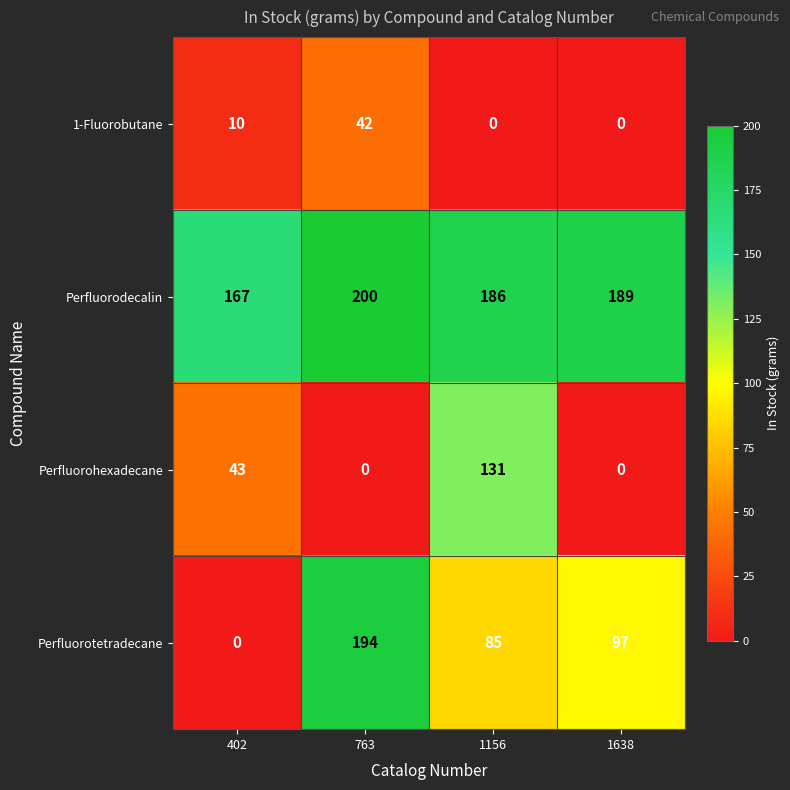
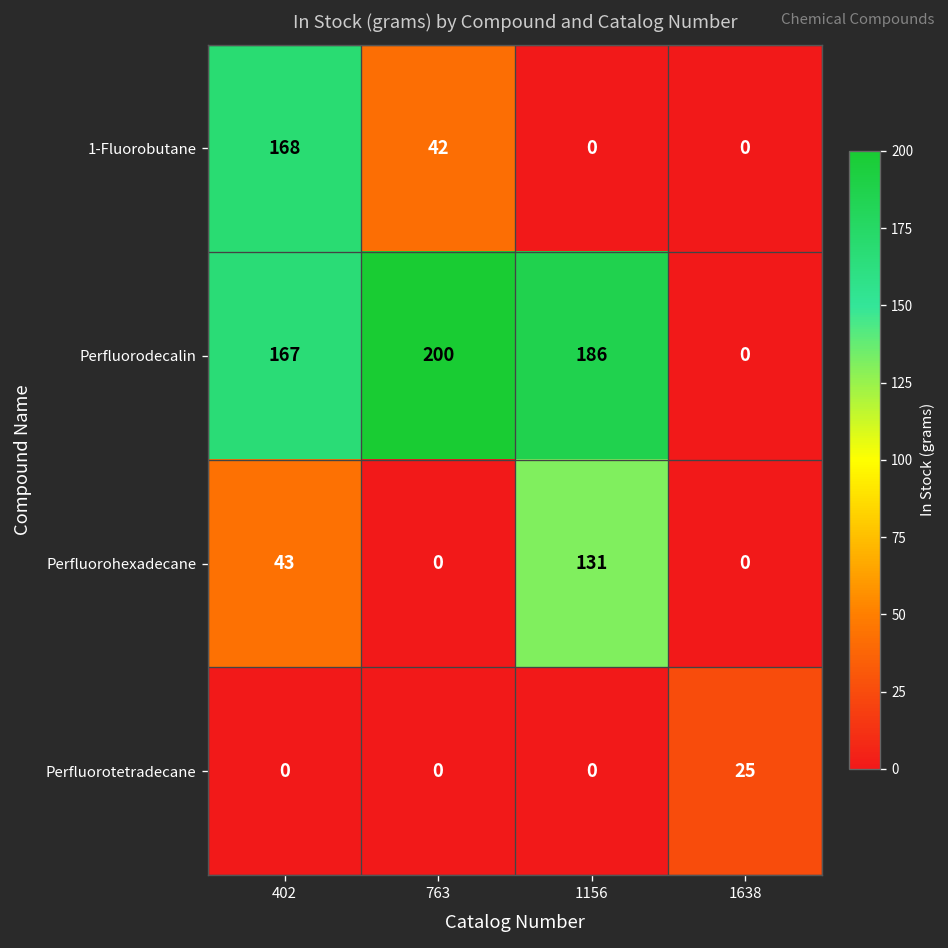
1-Fluorobutane, 402: 10 -> 168
Perfluorodecalin, 1638: 189 -> 0
Perfluorotetradecane, 763: 194 -> 0
Perfluorotetradecane, 1156: 85 -> 0
Perfluorotetradecane, 1638: 97 -> 25
